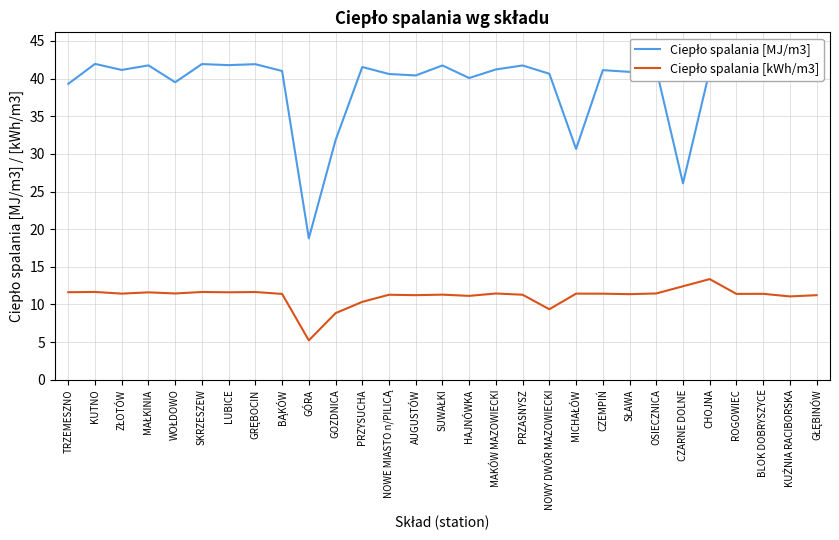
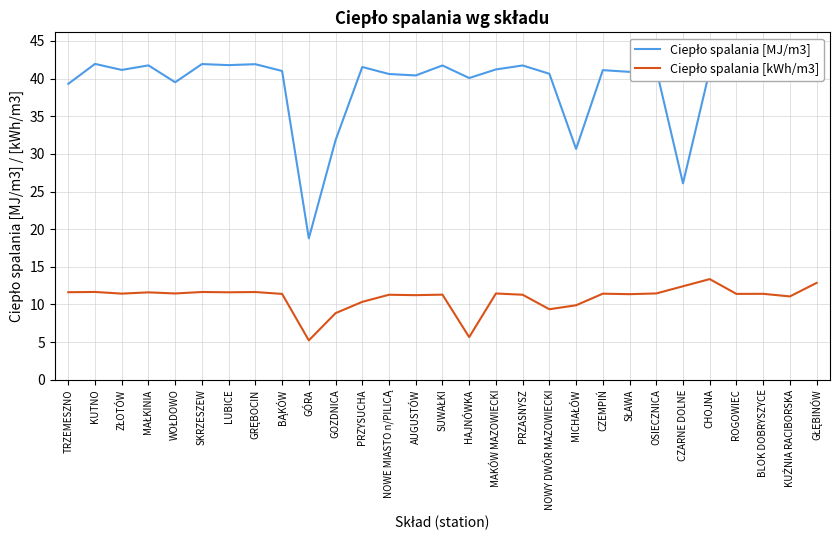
Ciepło spalania [kWh/m3], HAJNÓWKA: 11 -> 6
Ciepło spalania [kWh/m3], MICHAŁÓW: 11 -> 10
Ciepło spalania [kWh/m3], GŁĘBINÓW: 11 -> 13
